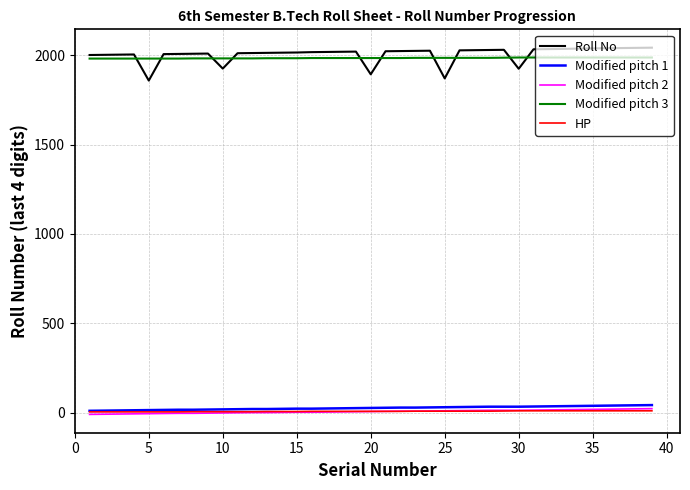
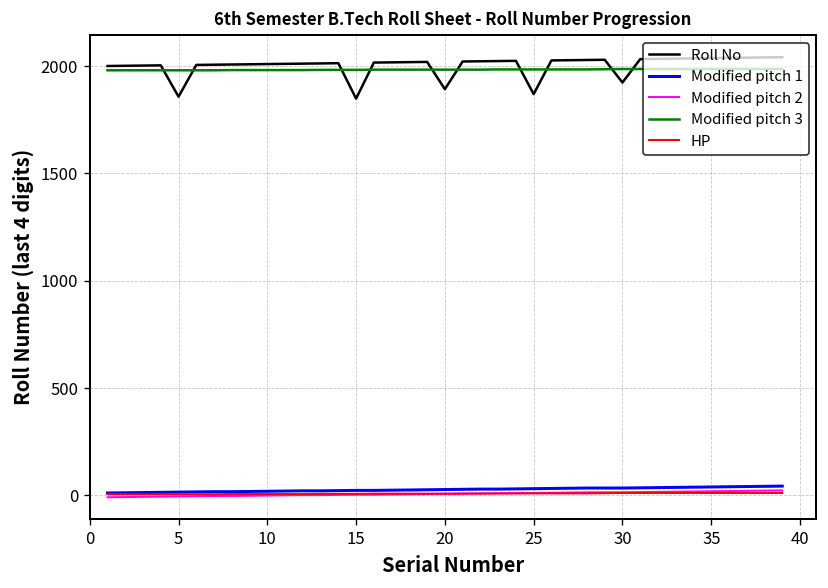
Roll No, 10: 1930 -> 2010
Roll No, 15: 2020 -> 1850
